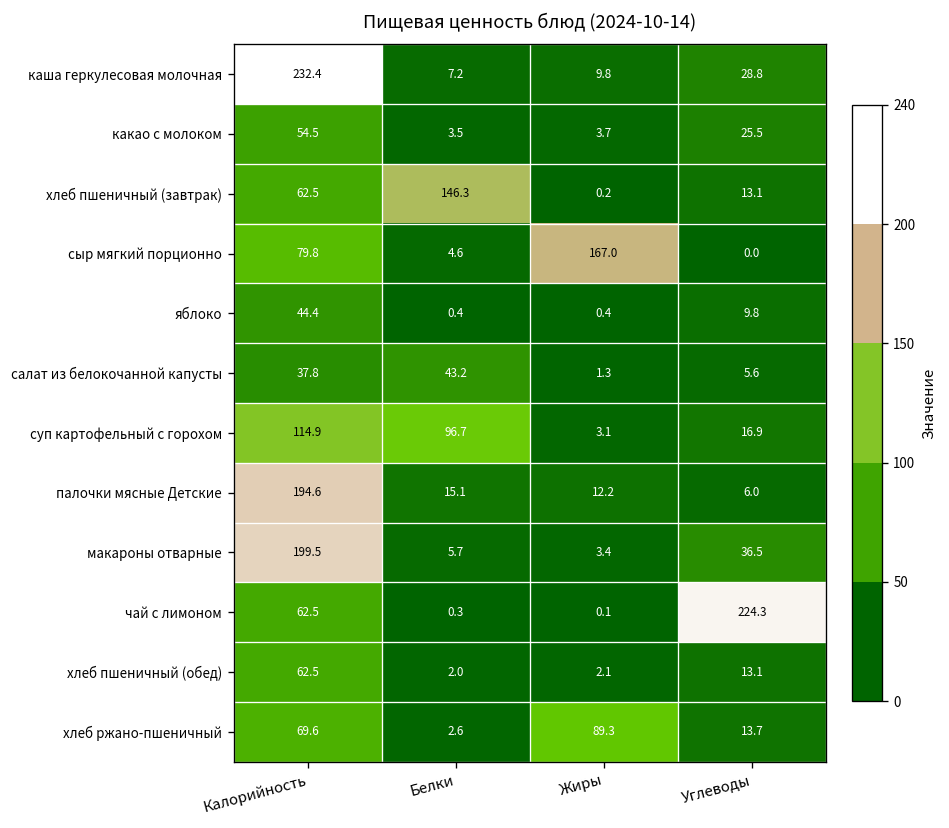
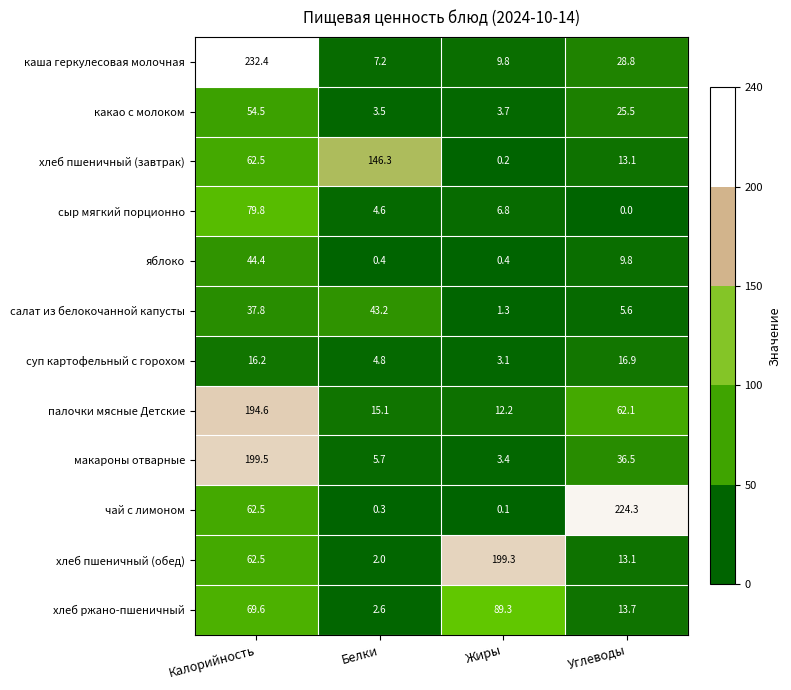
сыр мягкий порционно, Жиры: 167.0 -> 6.8
суп картофельный с горохом, Калорийность: 114.9 -> 16.2
суп картофельный с горохом, Белки: 96.7 -> 4.8
палочки мясные Детские, Углеводы: 6.0 -> 62.1
хлеб пшеничный (обед), Жиры: 2.1 -> 199.3
